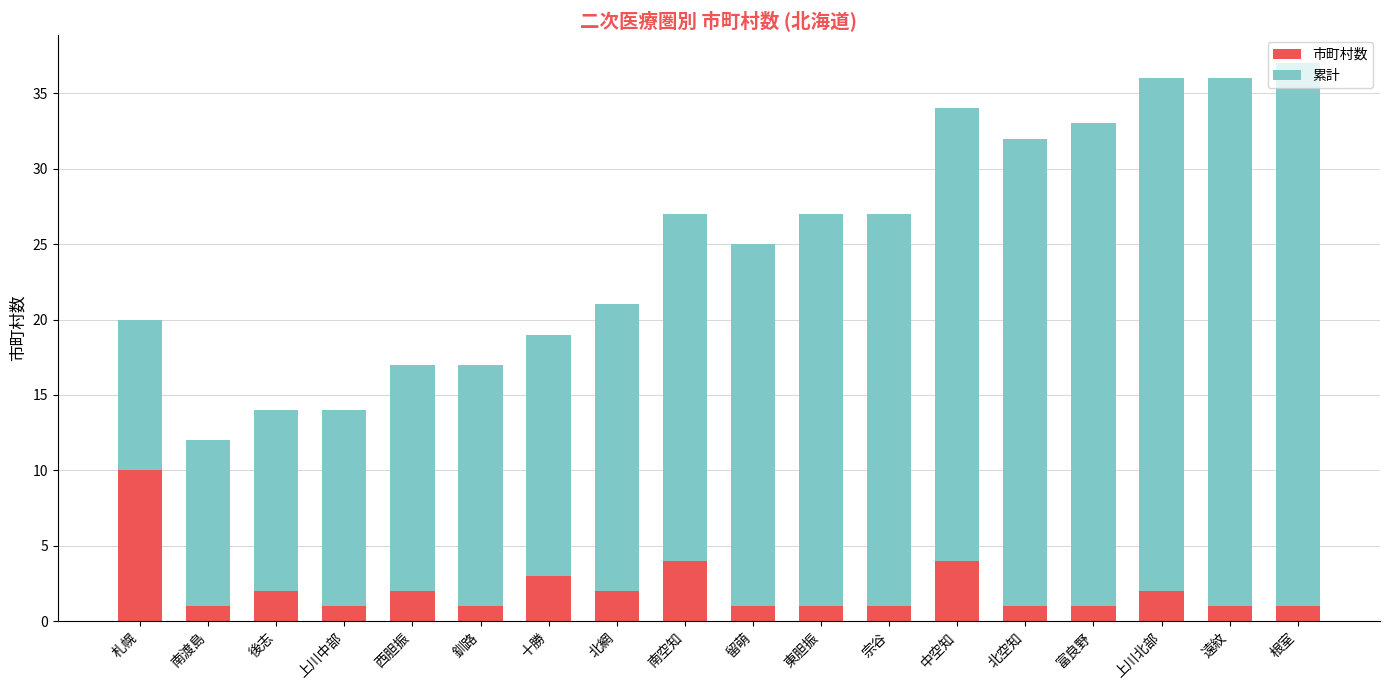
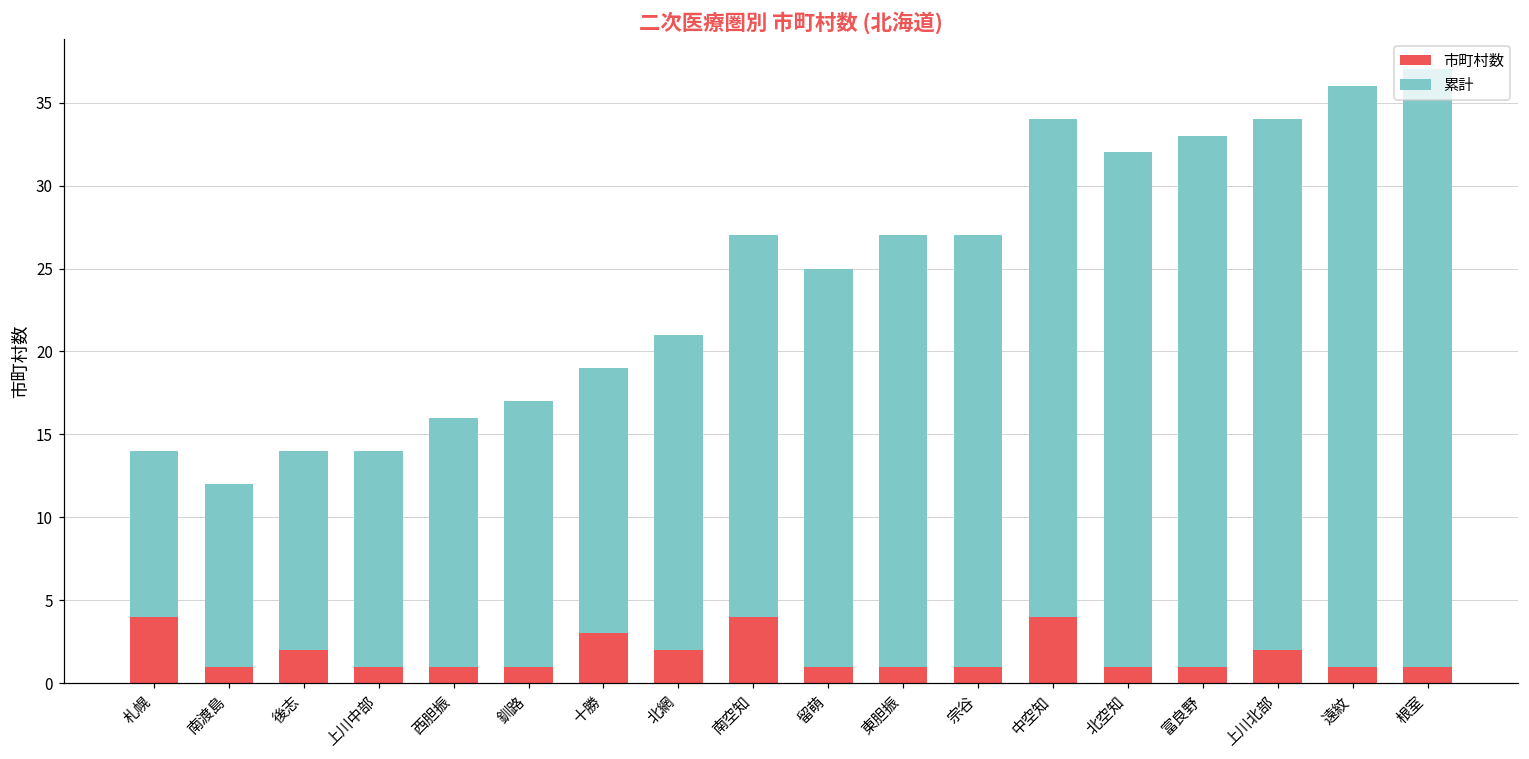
市町村数, 札幌: 10 -> 4
市町村数, 西胆振: 2 -> 1
累計, 上川北部: 34 -> 32
